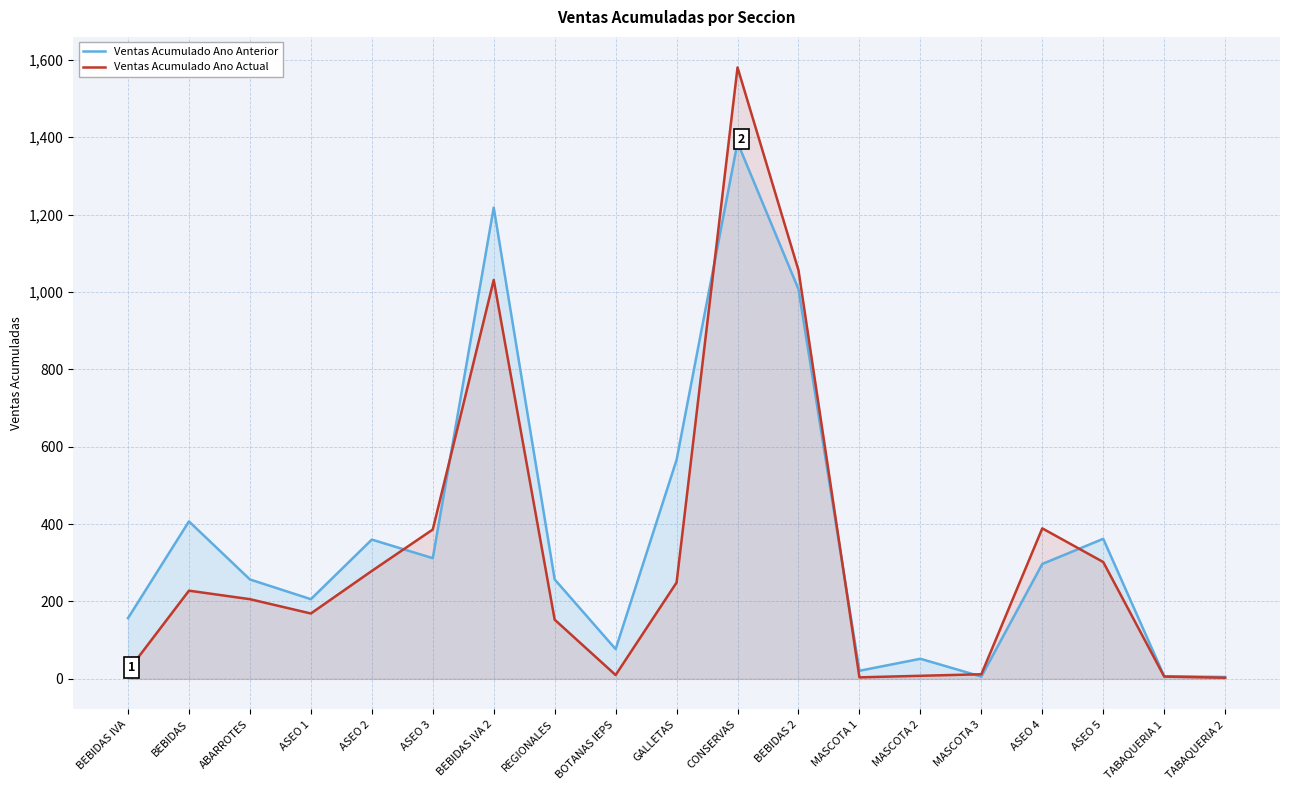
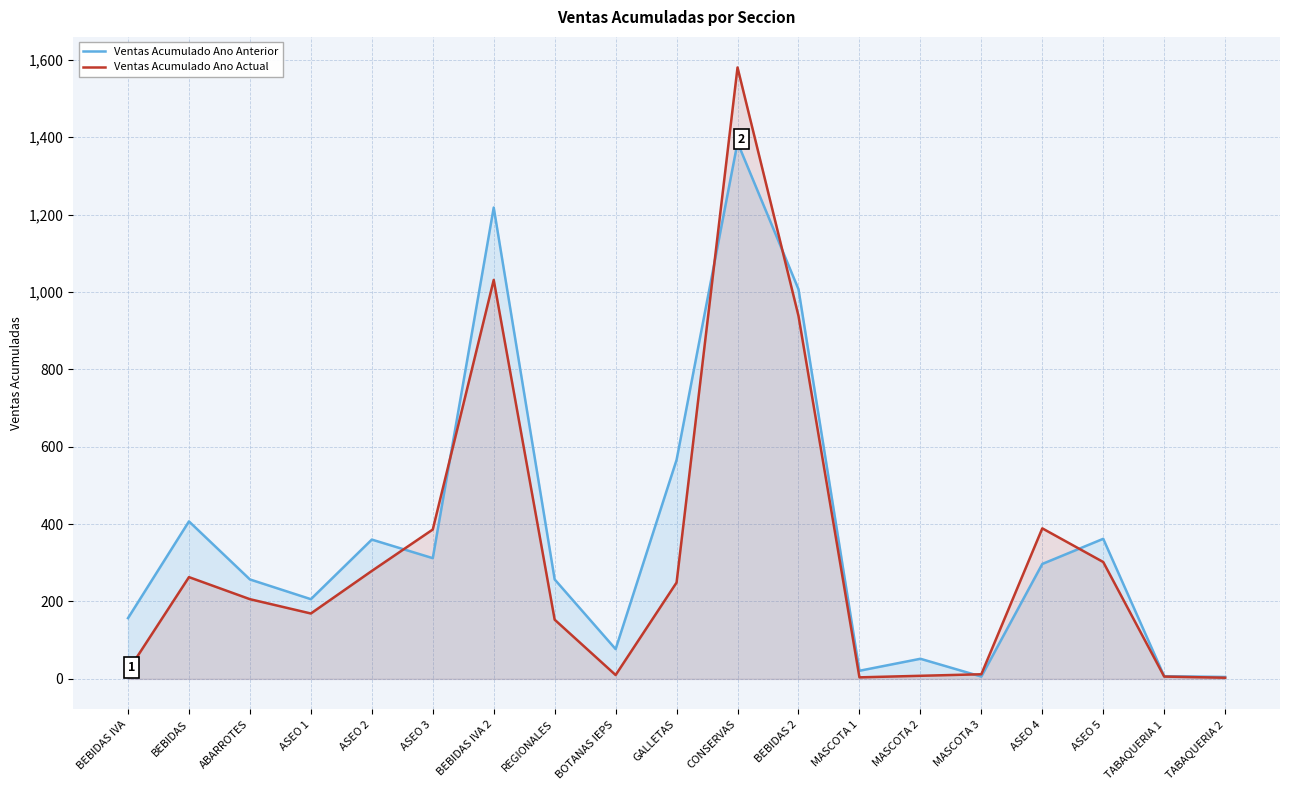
Ventas Acumulado Ano Actual, BEBIDAS: 230 -> 260
Ventas Acumulado Ano Actual, BEBIDAS 2: 1,060 -> 940
